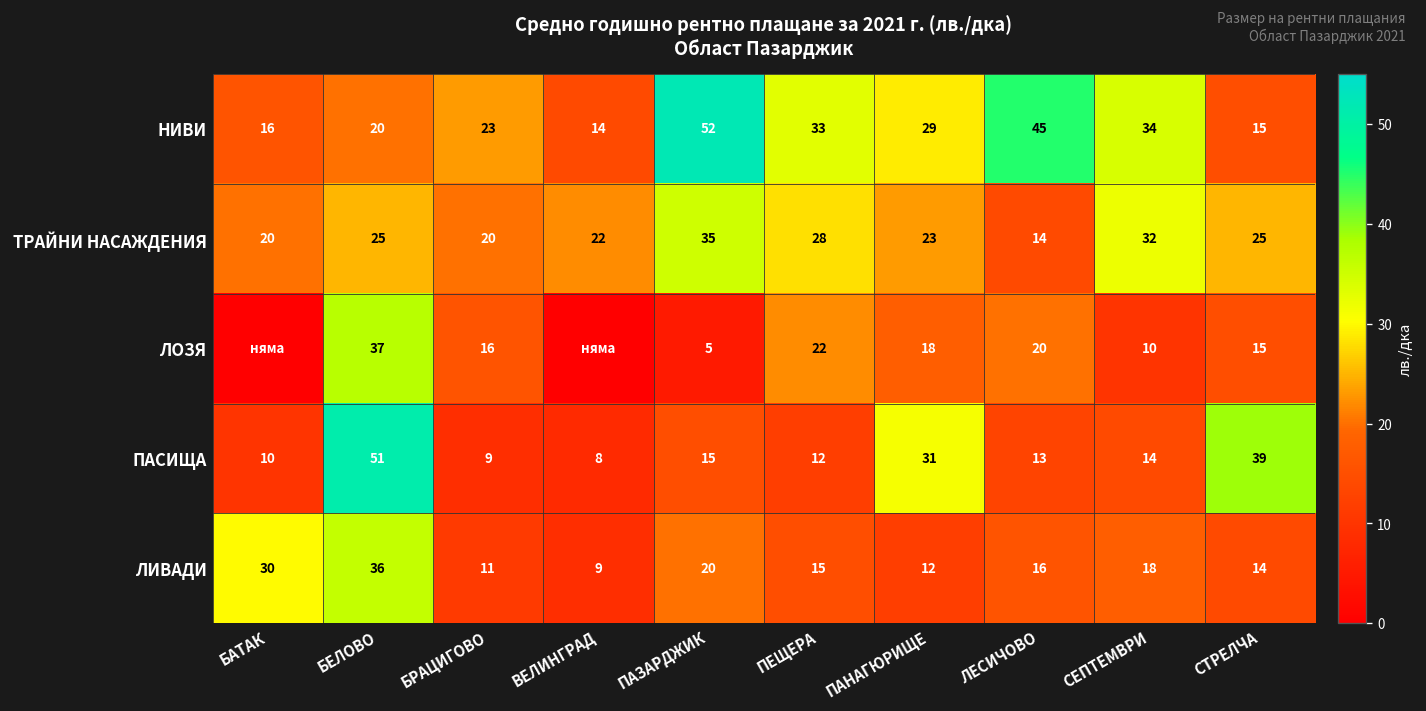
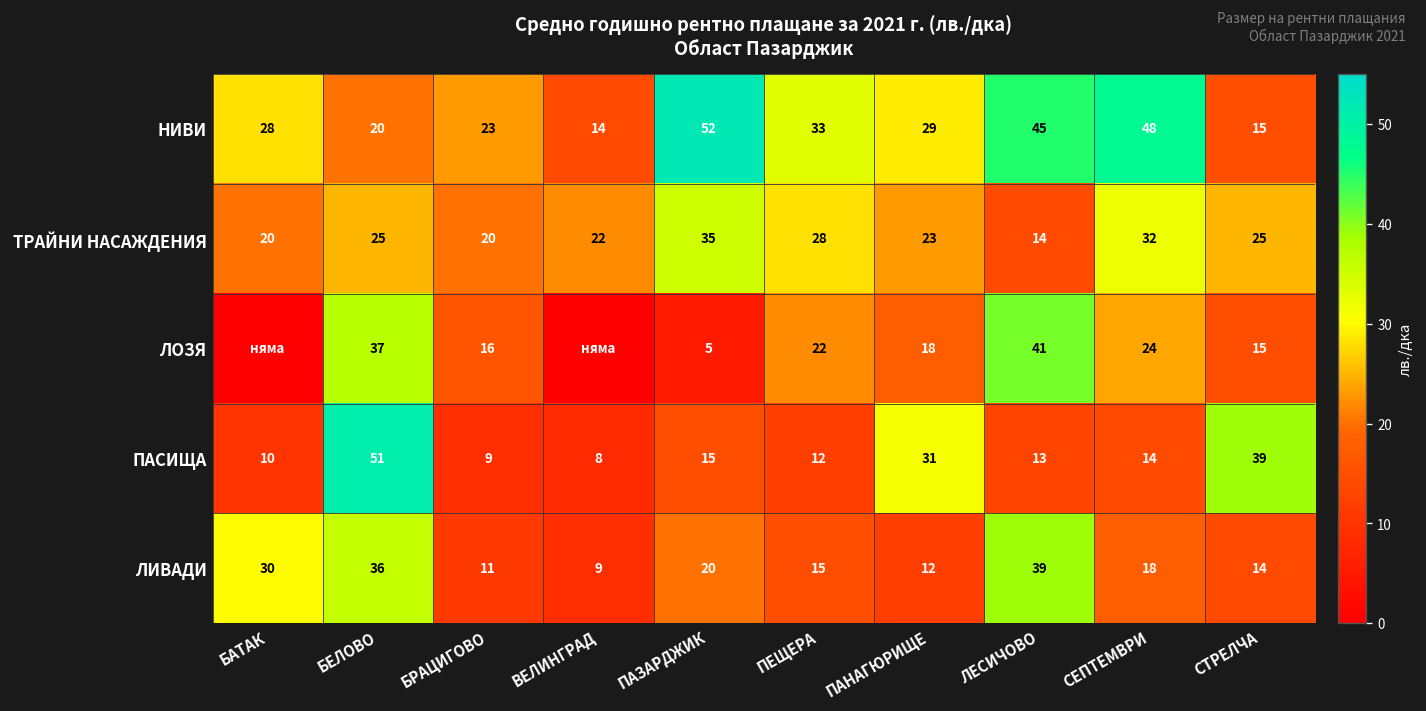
НИВИ, БАТАК: 16 -> 28
НИВИ, СЕПТЕМВРИ: 34 -> 48
ЛОЗЯ, ЛЕСИЧОВО: 20 -> 41
ЛОЗЯ, СЕПТЕМВРИ: 10 -> 24
ЛИВАДИ, ЛЕСИЧОВО: 16 -> 39
